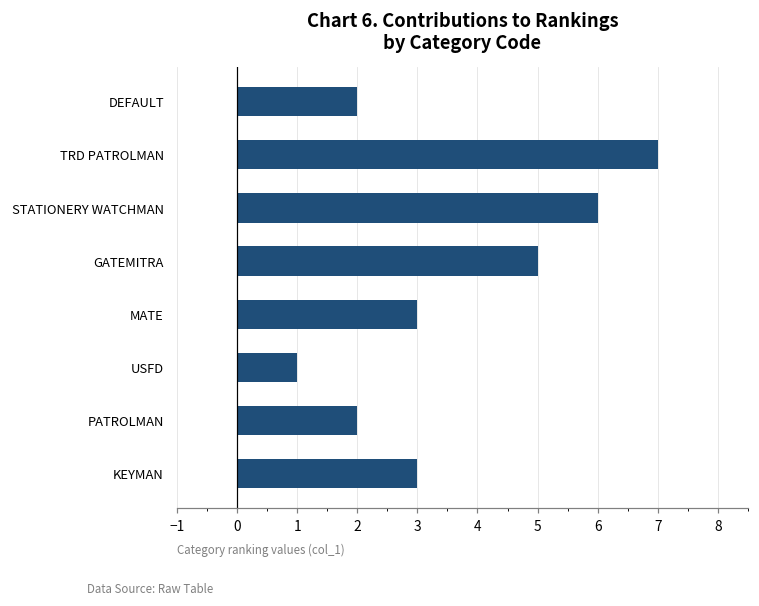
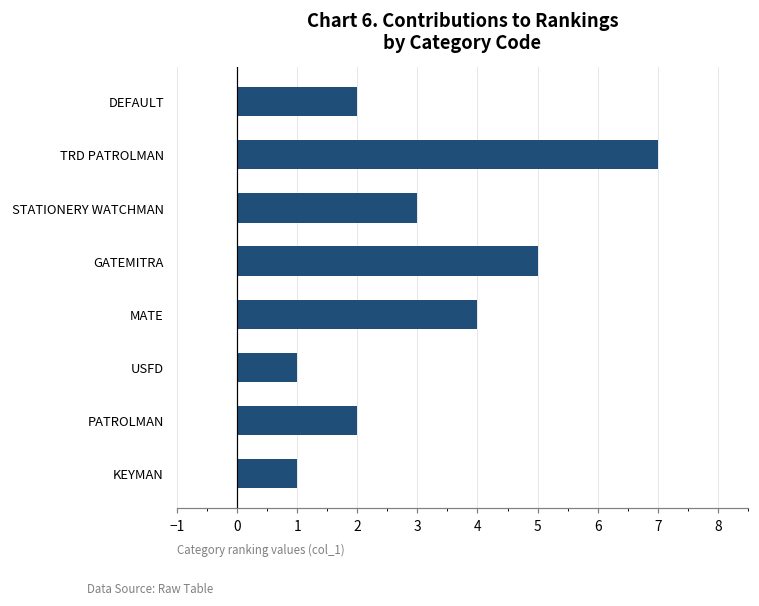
STATIONERY WATCHMAN: 6 -> 3
MATE: 3 -> 4
KEYMAN: 3 -> 1
